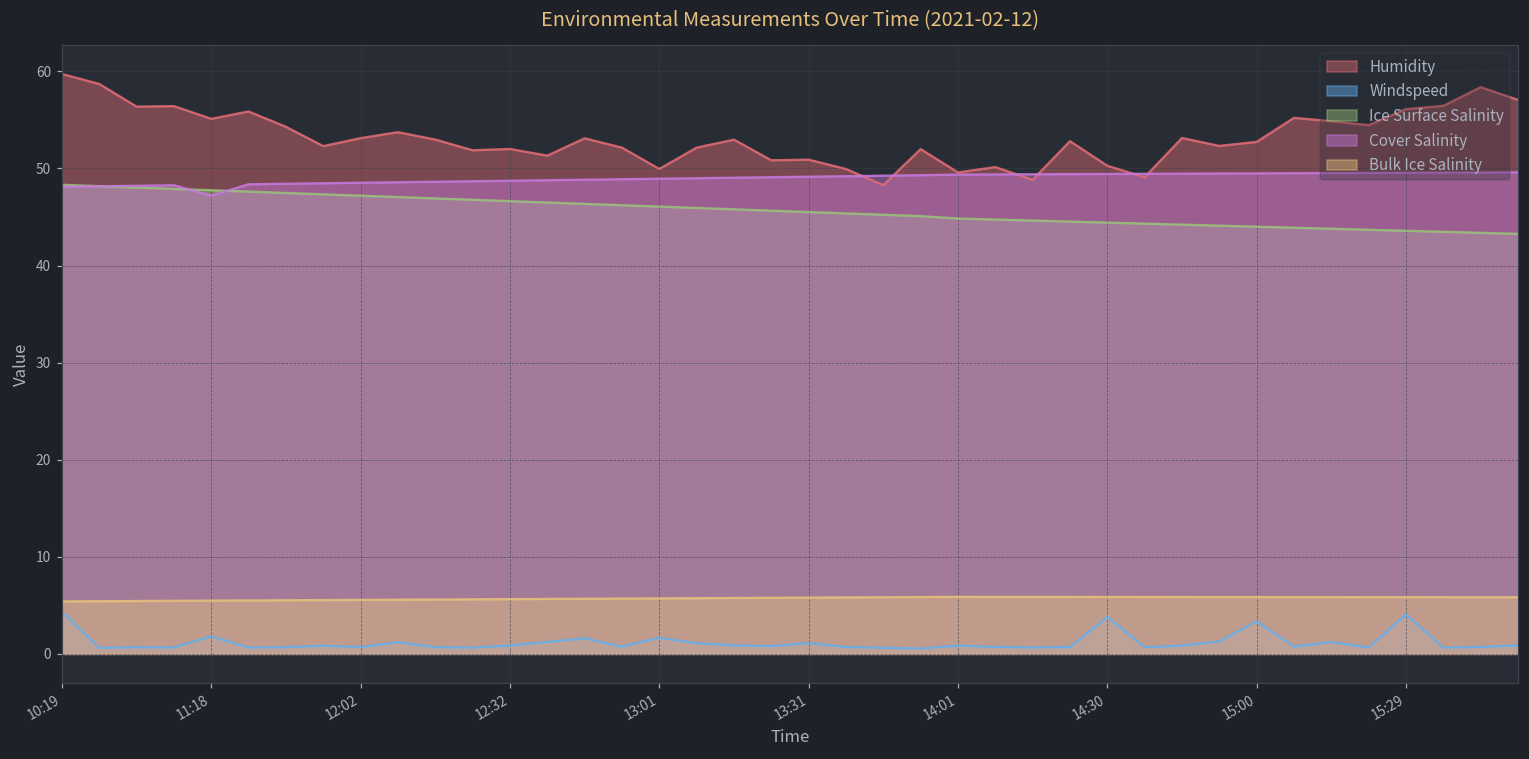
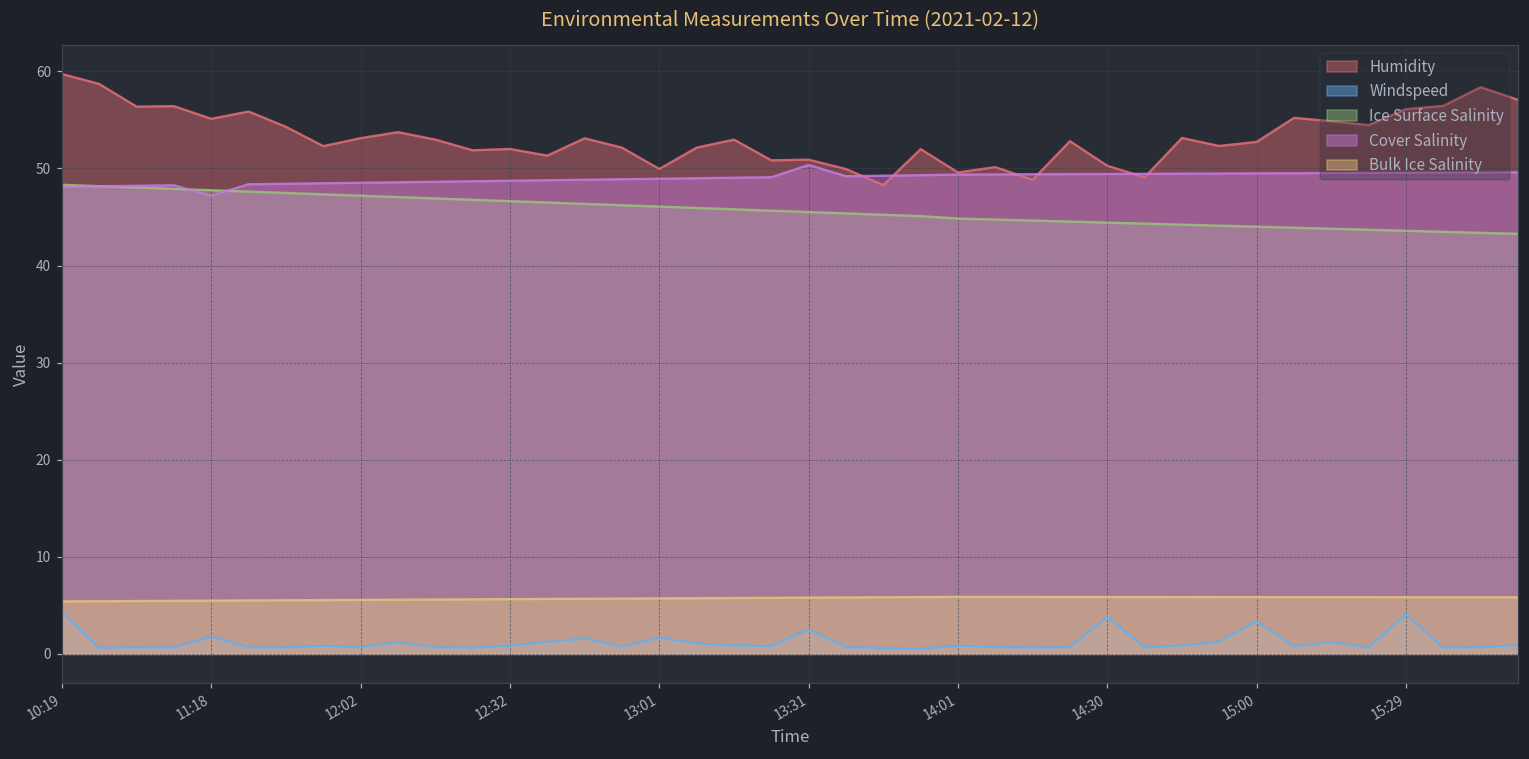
Windspeed, 13:31: 1 -> 3
Cover Salinity, 13:31: 49 -> 50
